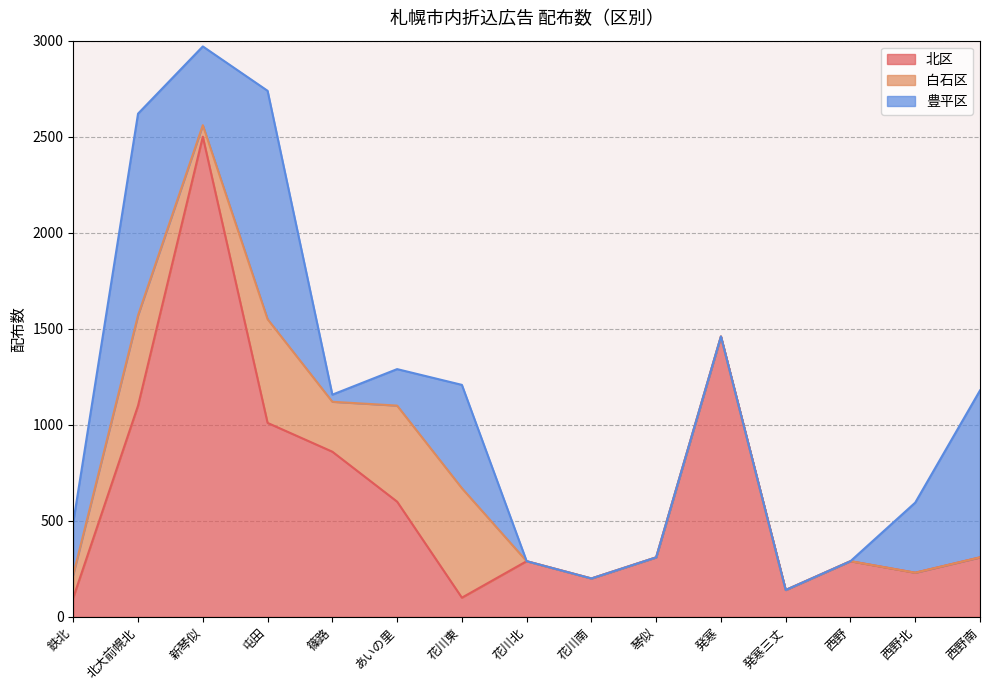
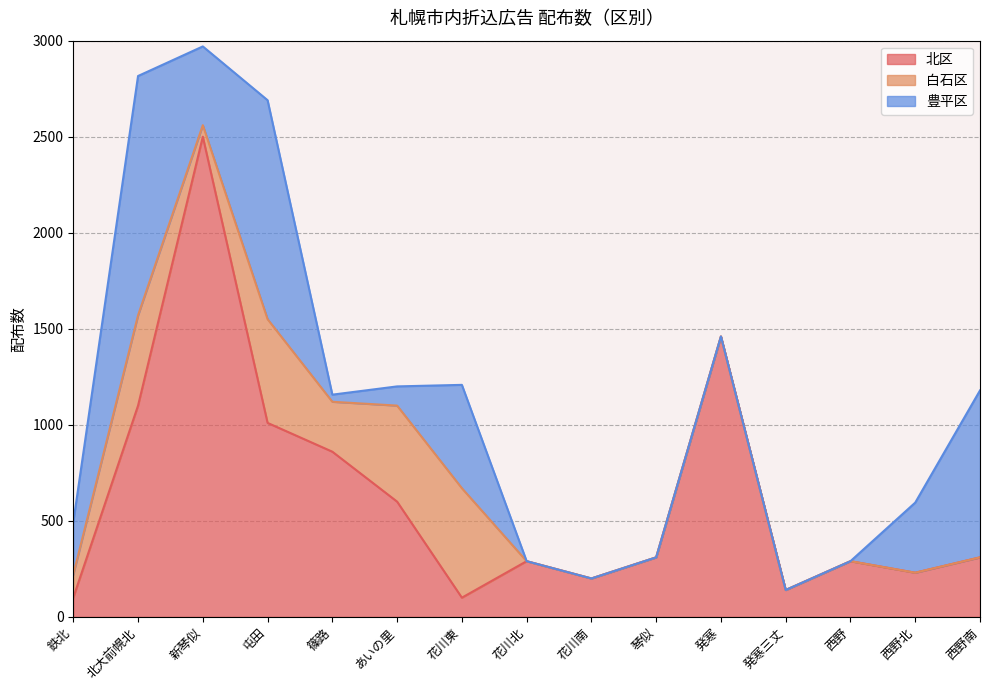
豊平区, 北大前幌北: 1050 -> 1250
豊平区, 屯田: 1190 -> 1140
豊平区, あいの里: 190 -> 100
